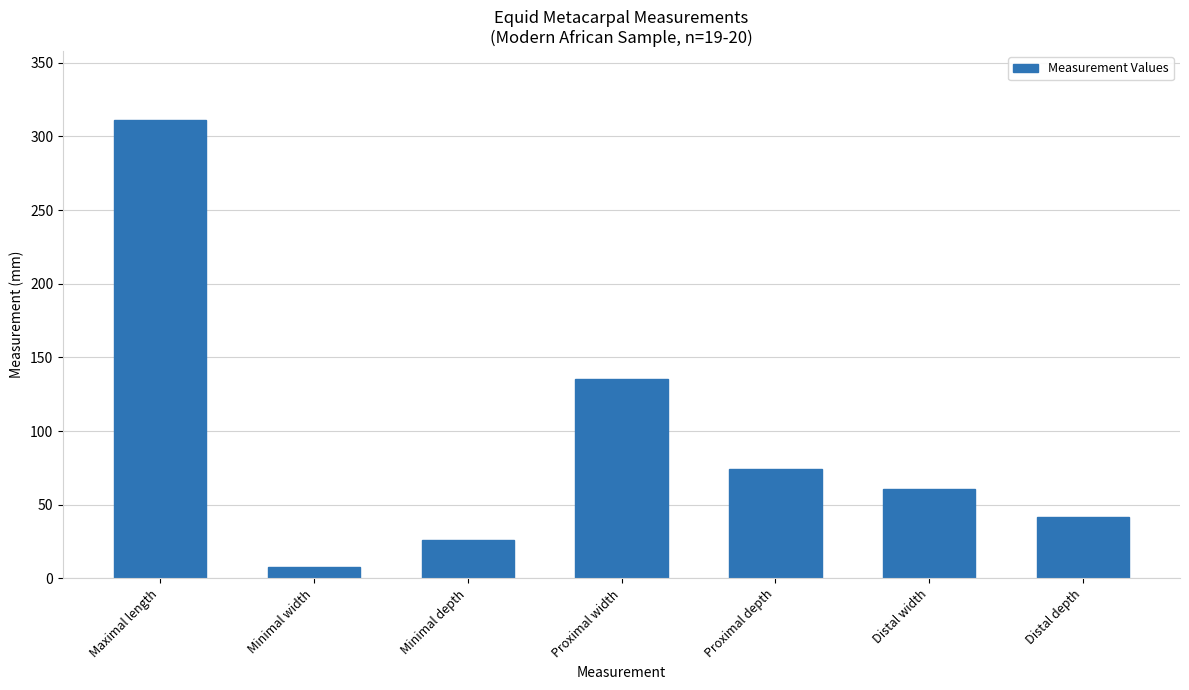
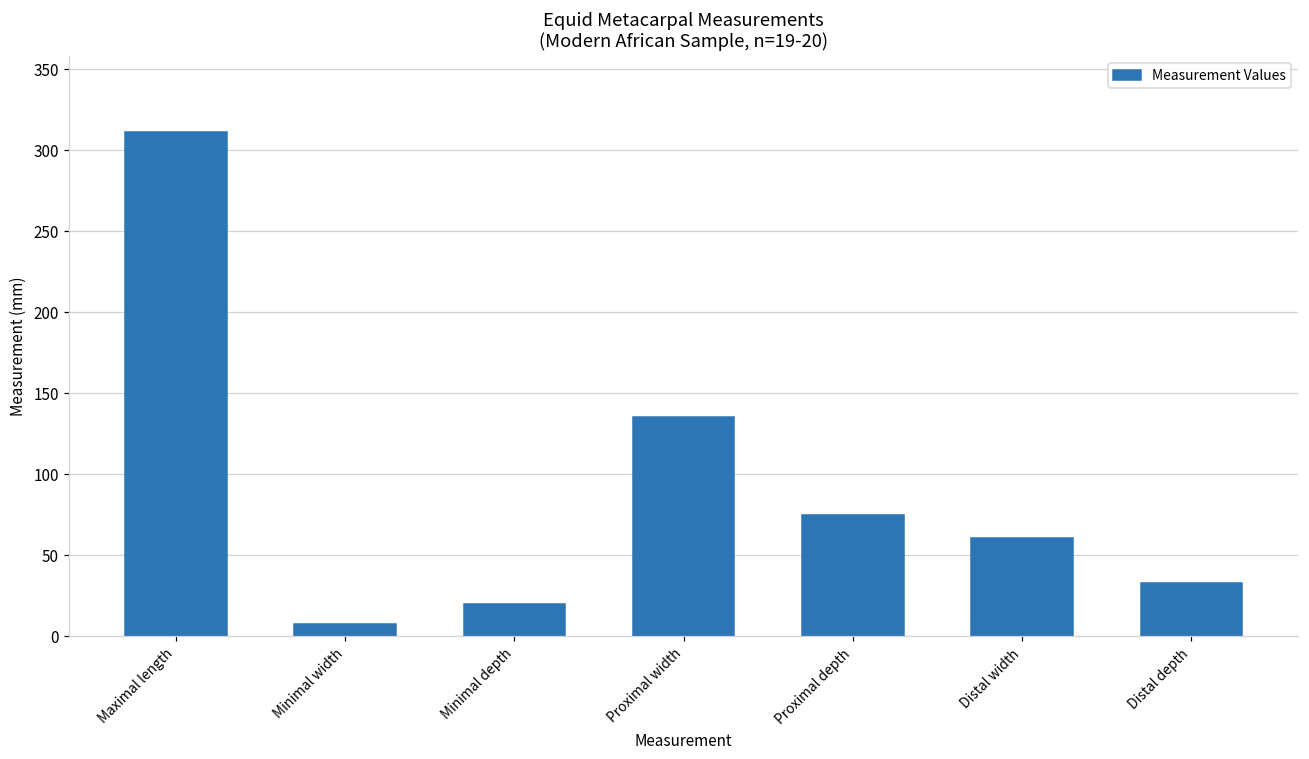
Minimal depth: 26 -> 20
Distal depth: 41 -> 33
